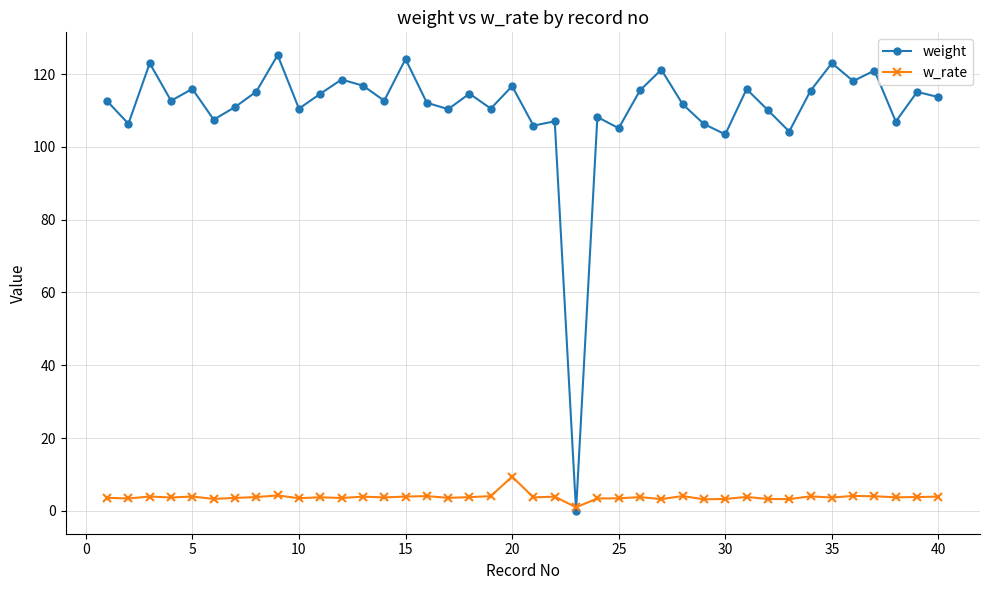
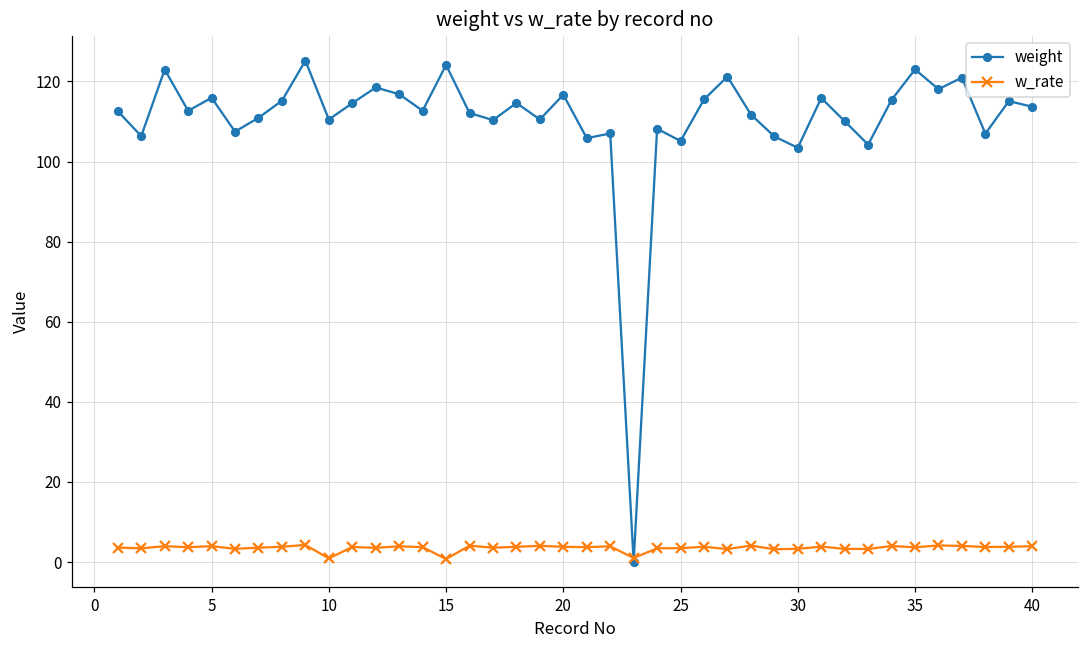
w_rate, 10: 3 -> 1
w_rate, 15: 4 -> 1
w_rate, 20: 9 -> 4
